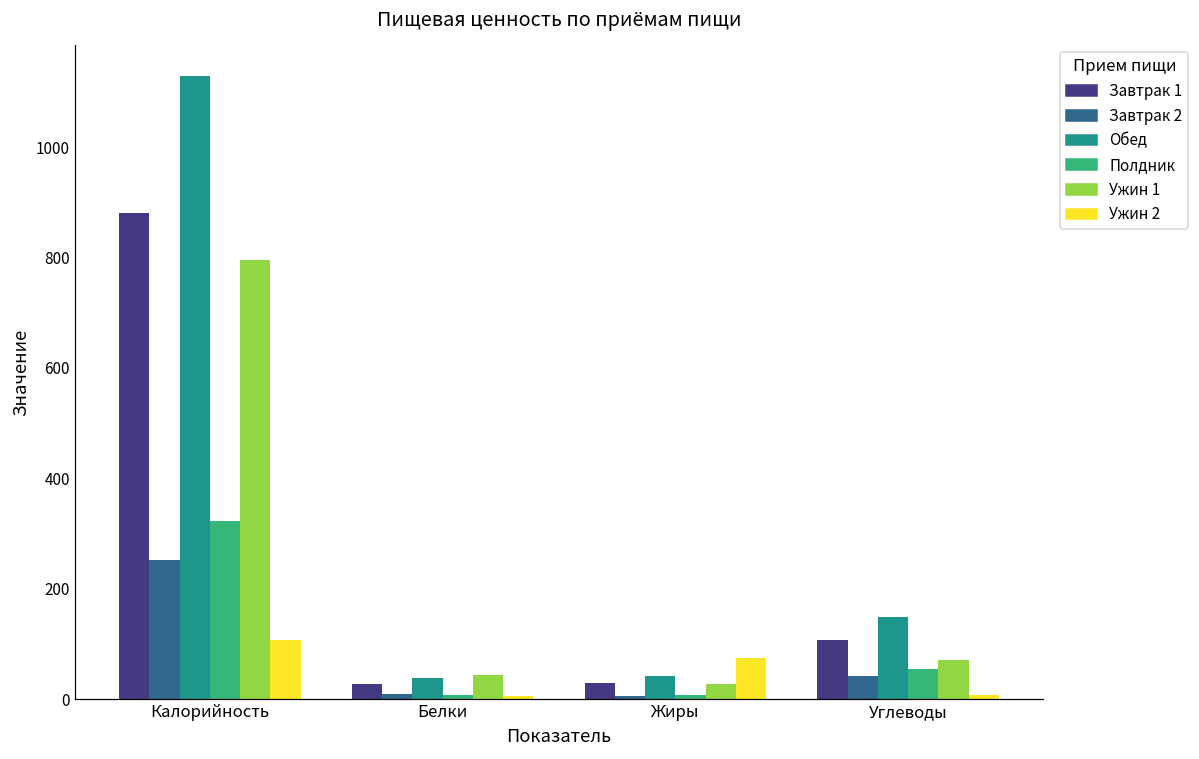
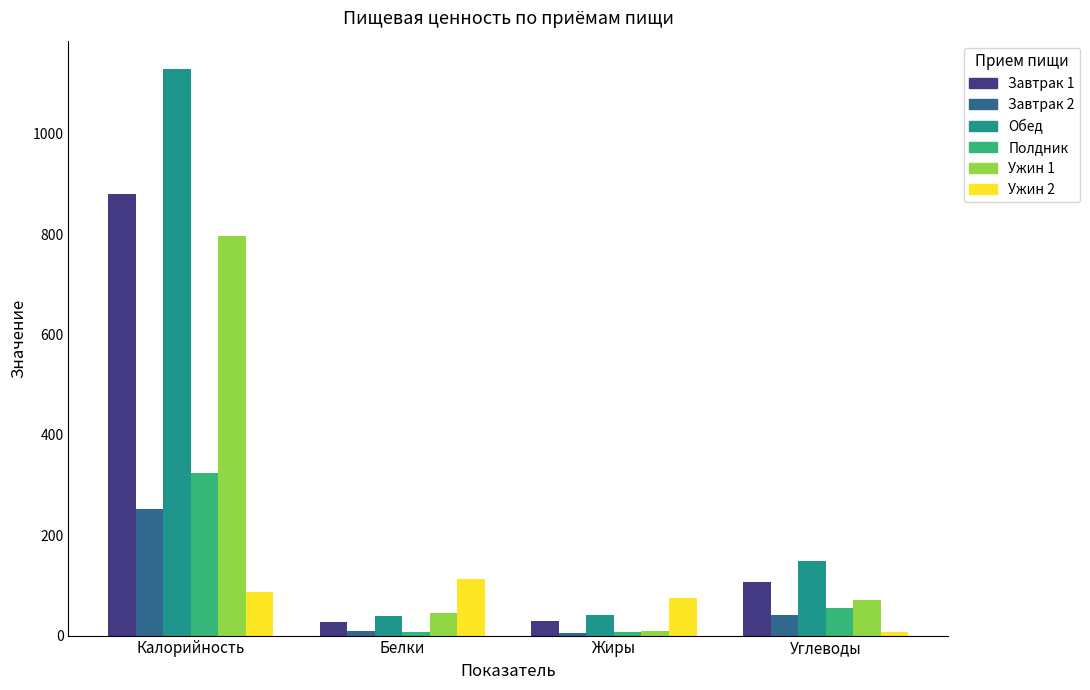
Ужин 2, Калорийность: 110 -> 90
Ужин 2, Белки: 10 -> 110
Ужин 1, Жиры: 30 -> 10
